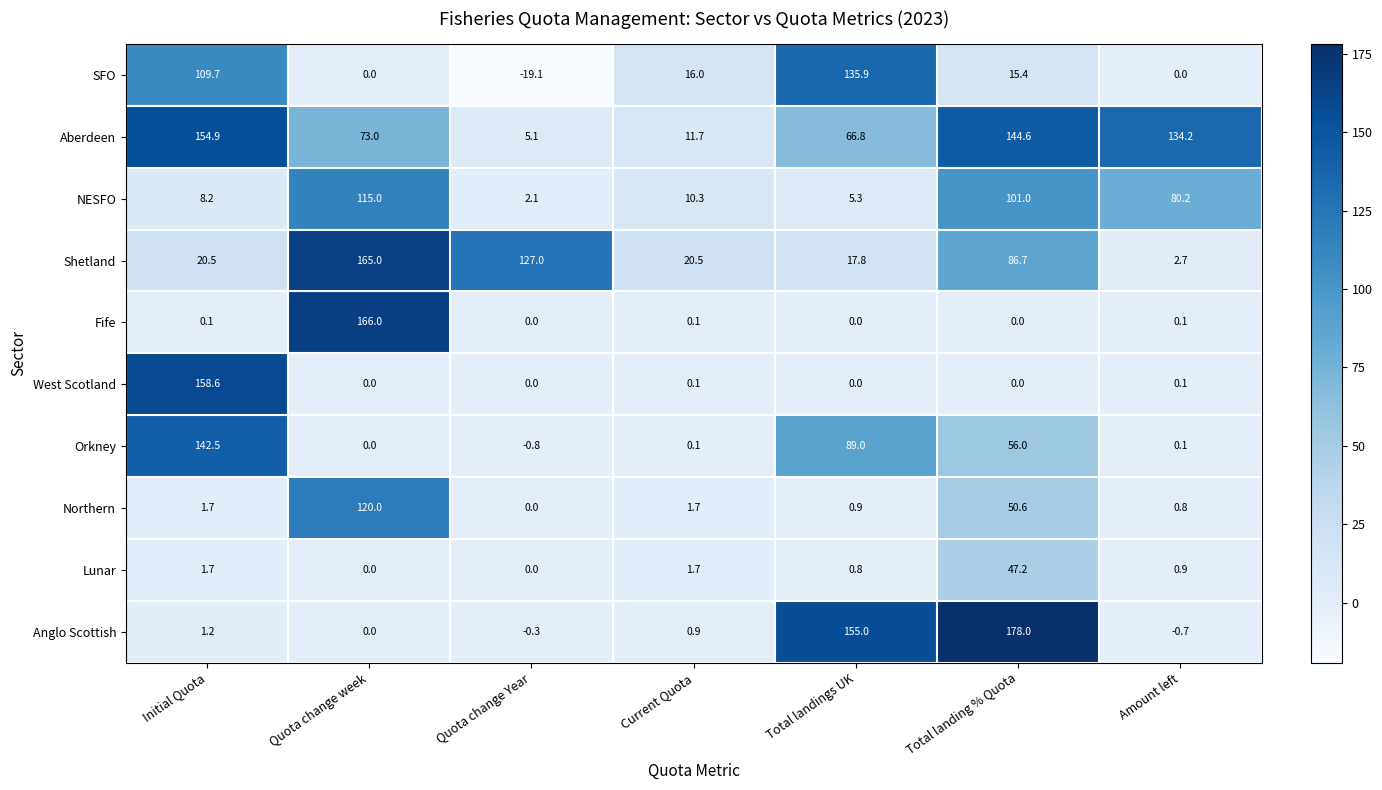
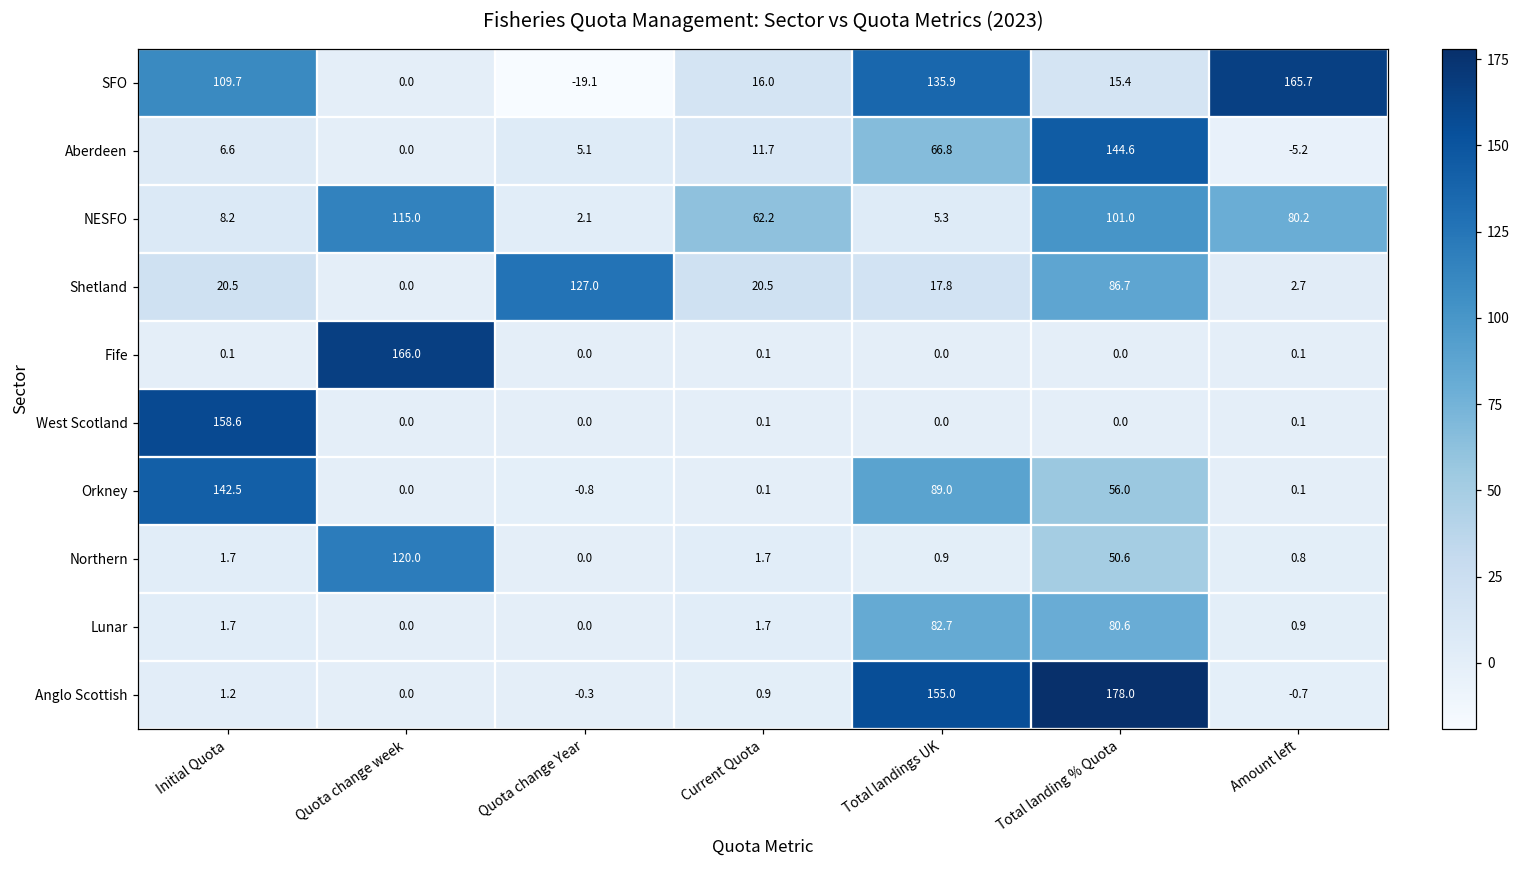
SFO, Amount left: 0.0 -> 165.7
Aberdeen, Initial Quota: 154.9 -> 6.6
Aberdeen, Quota change week: 73.0 -> 0.0
Aberdeen, Amount left: 134.2 -> -5.2
NESFO, Current Quota: 10.3 -> 62.2
Shetland, Quota change week: 165.0 -> 0.0
Lunar, Total landings UK: 0.8 -> 82.7
Lunar, Total landing % Quota: 47.2 -> 80.6
